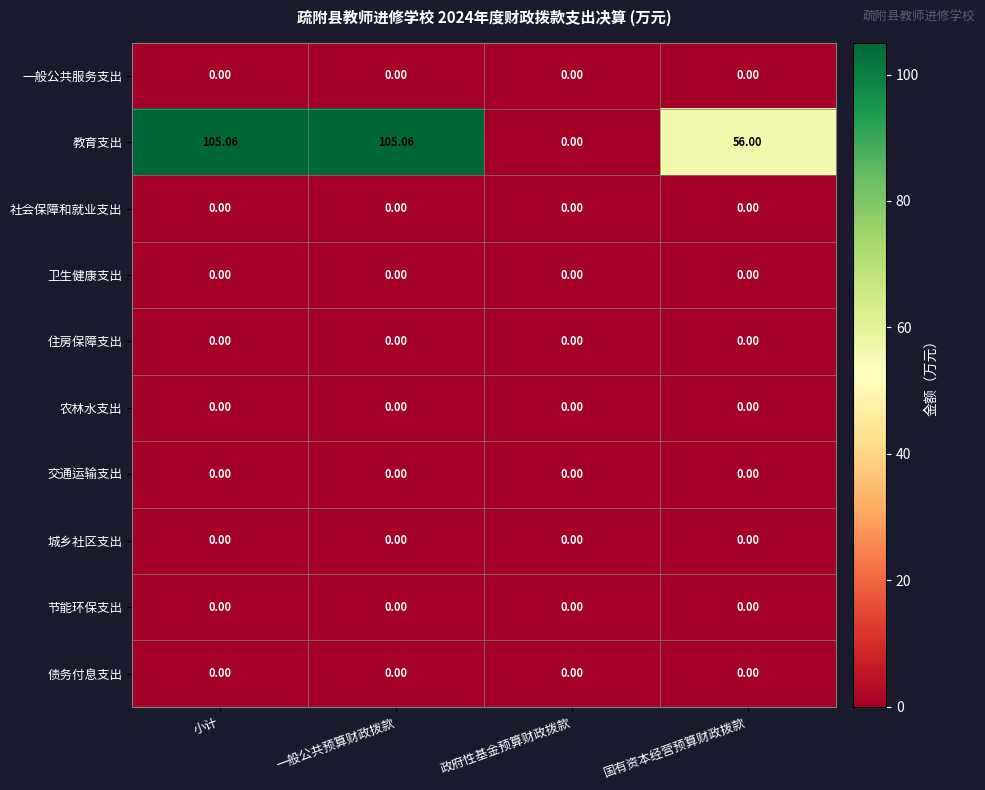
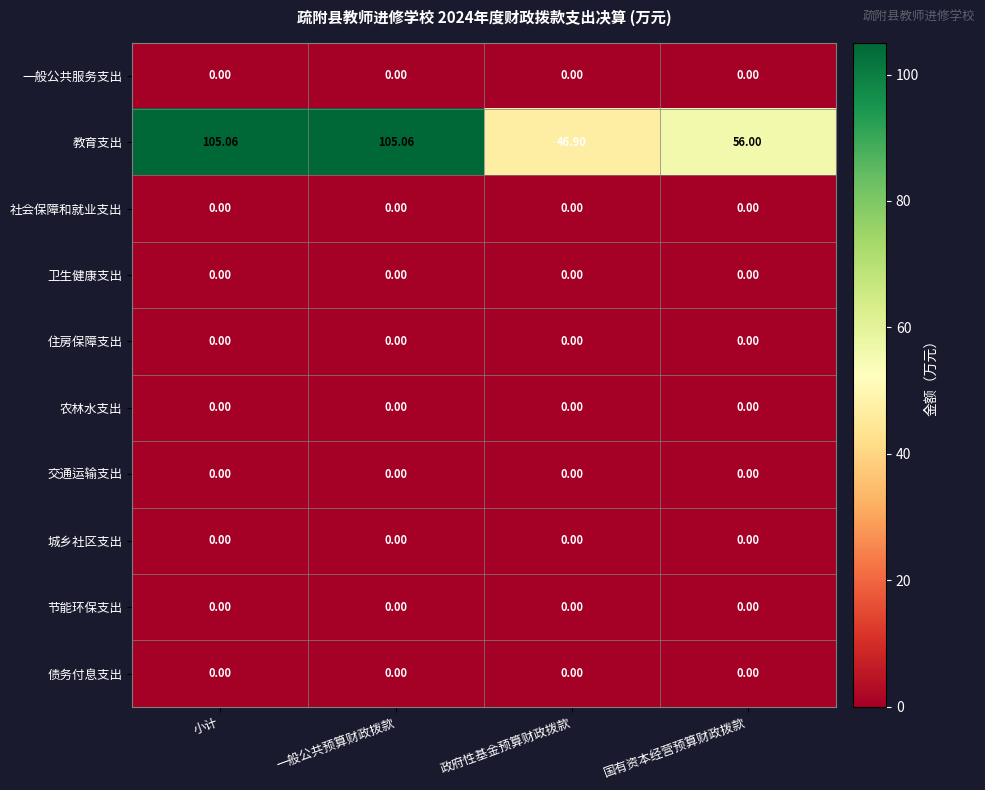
教育支出, 政府性基金预算财政拨款: 0.00 -> 46.90
